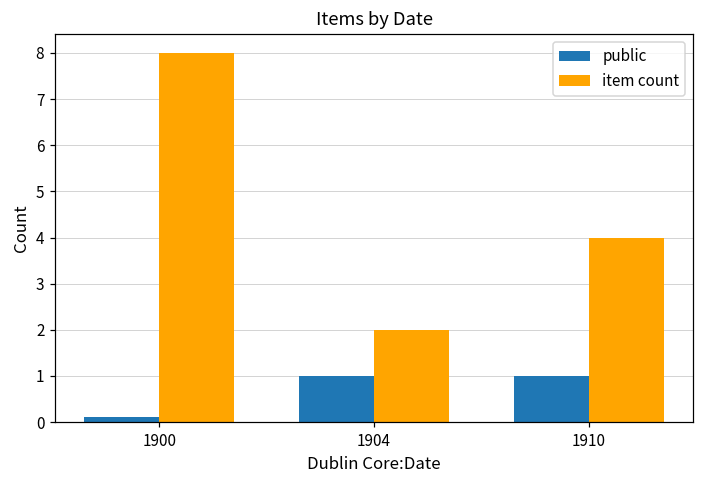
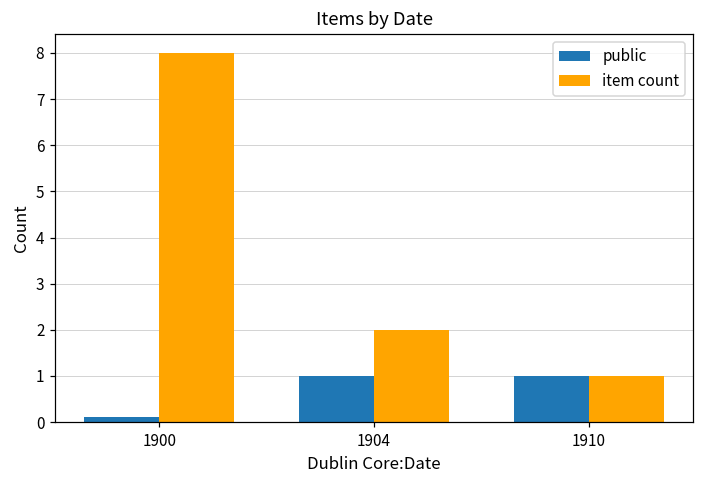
item count, 1910: 4 -> 1
